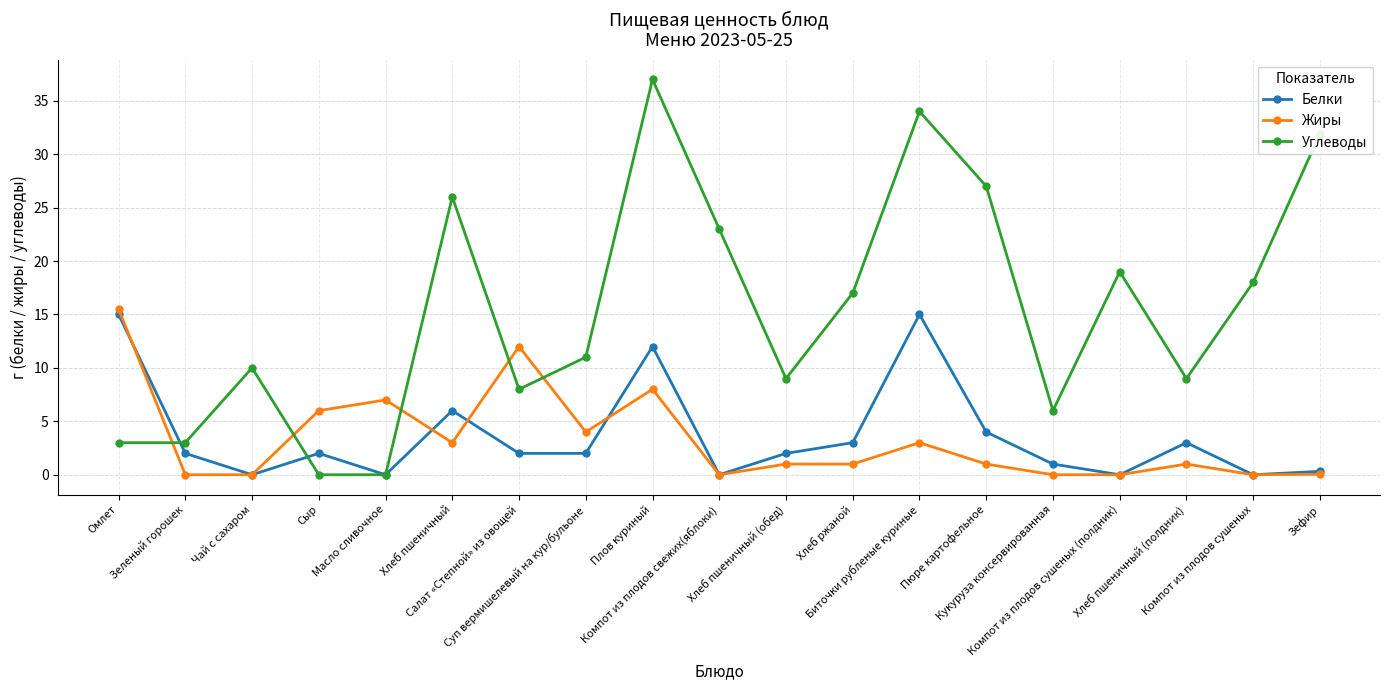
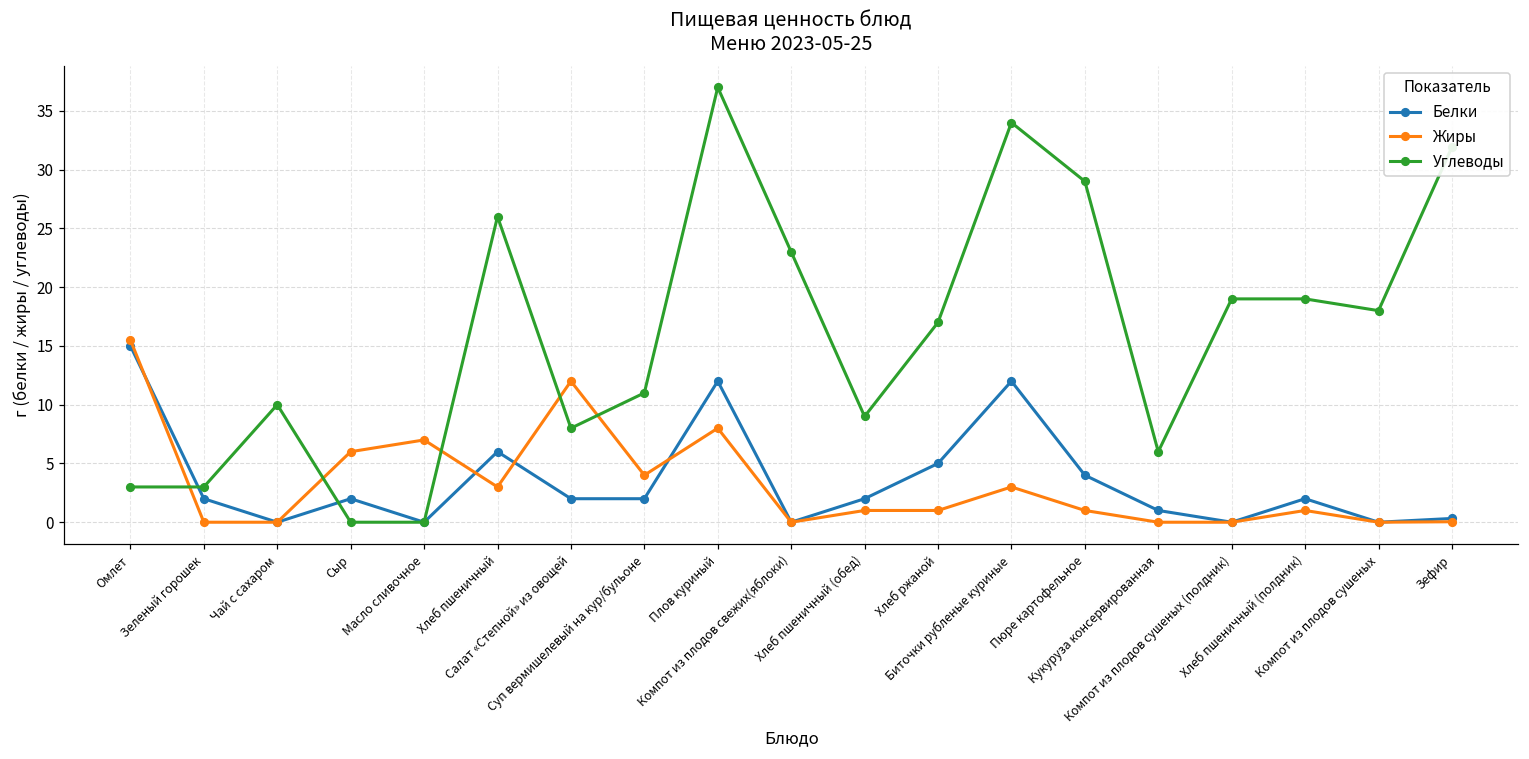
Белки, Хлеб ржаной: 3 -> 5
Белки, Биточки рубленые куриные: 15 -> 12
Углеводы, Пюре картофельное: 27 -> 29
Белки, Хлеб пшеничный (полдник): 3 -> 2
Углеводы, Хлеб пшеничный (полдник): 9 -> 19
